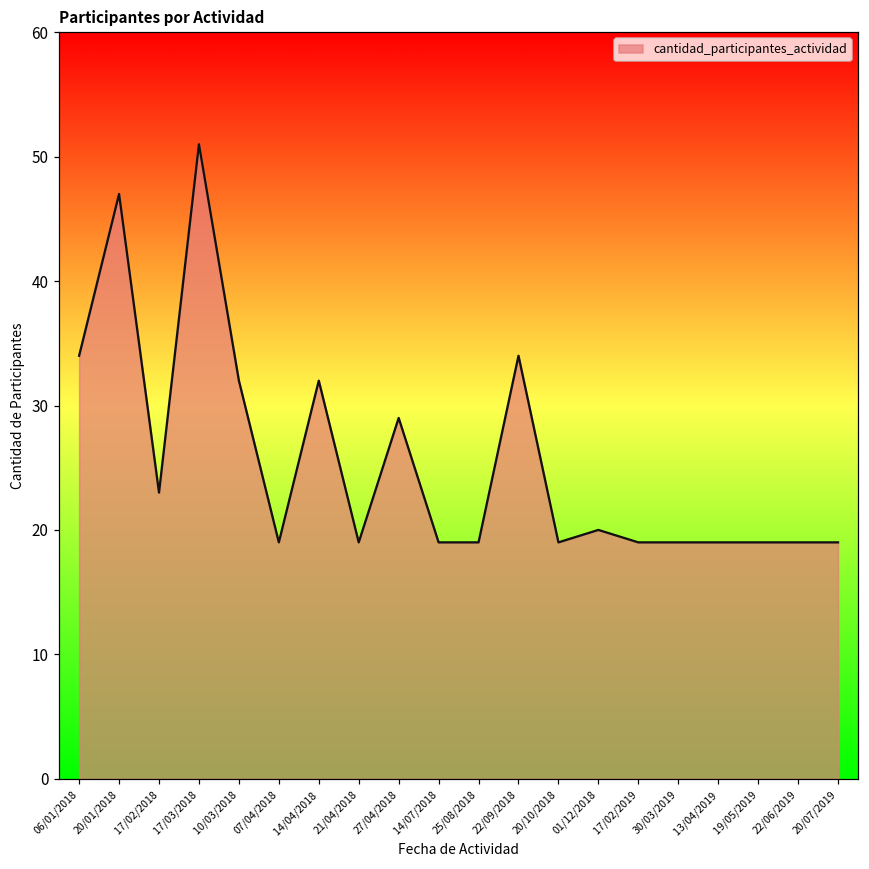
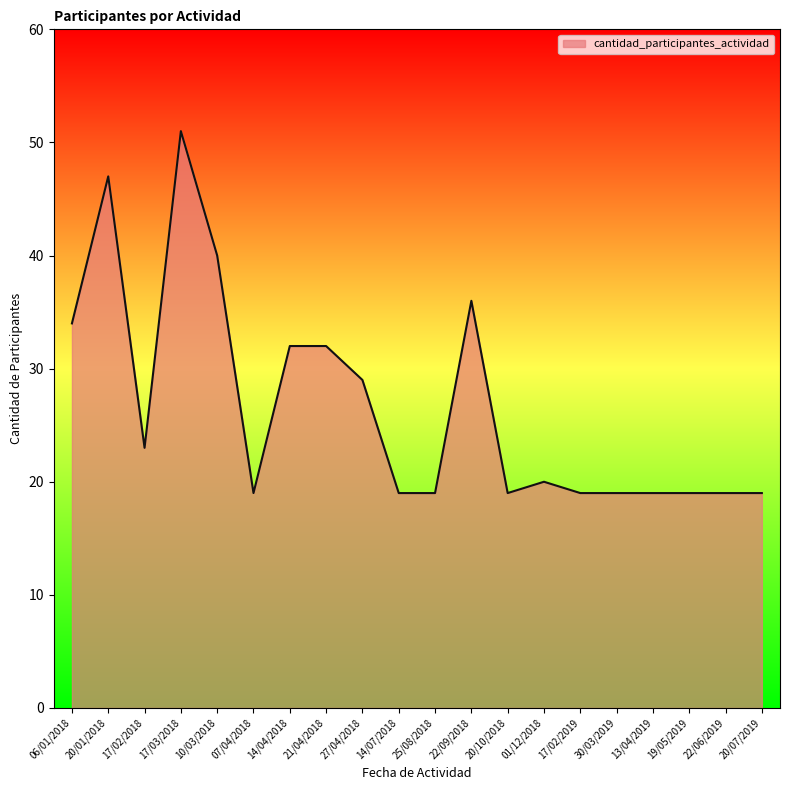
10/03/2018: 32 -> 40
21/04/2018: 19 -> 32
22/09/2018: 34 -> 36
